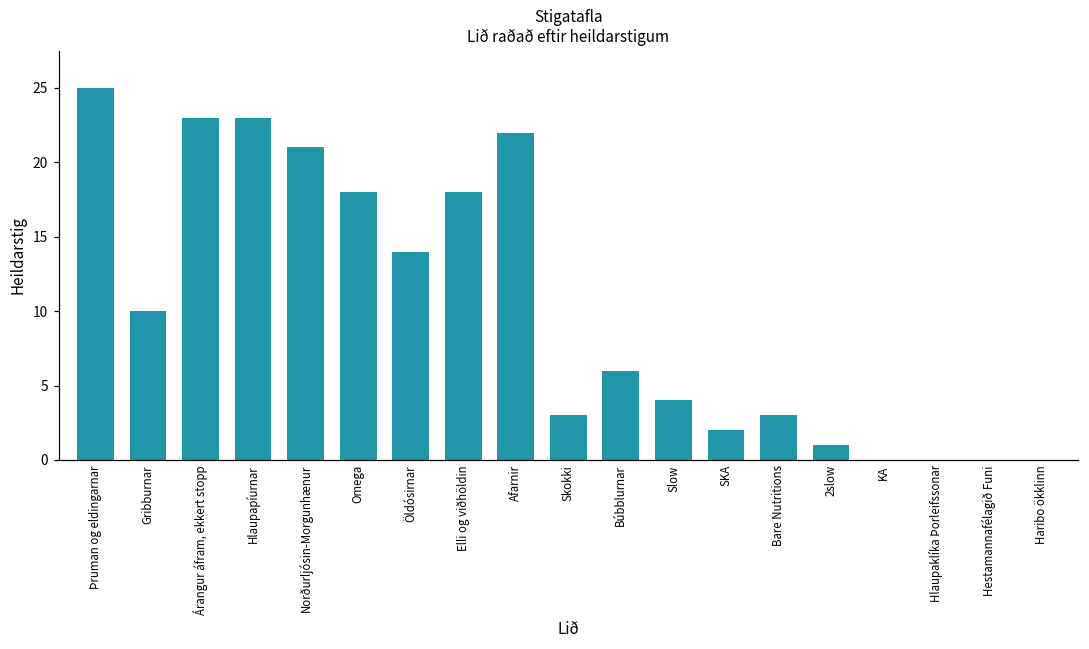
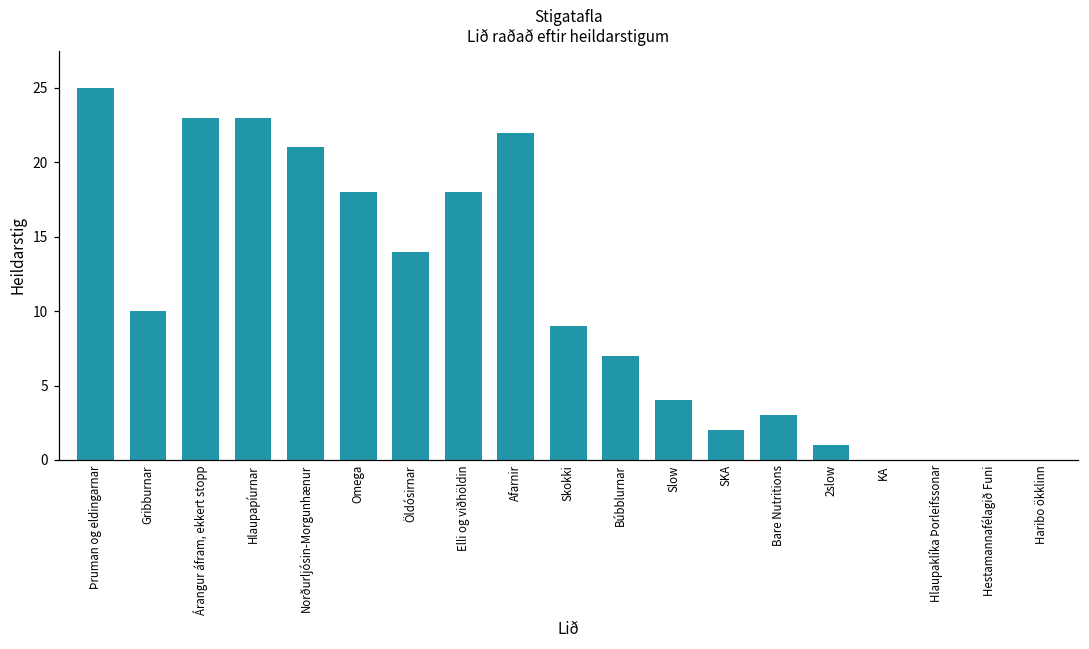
Skokki: 3 -> 9
Búbblurnar: 6 -> 7
